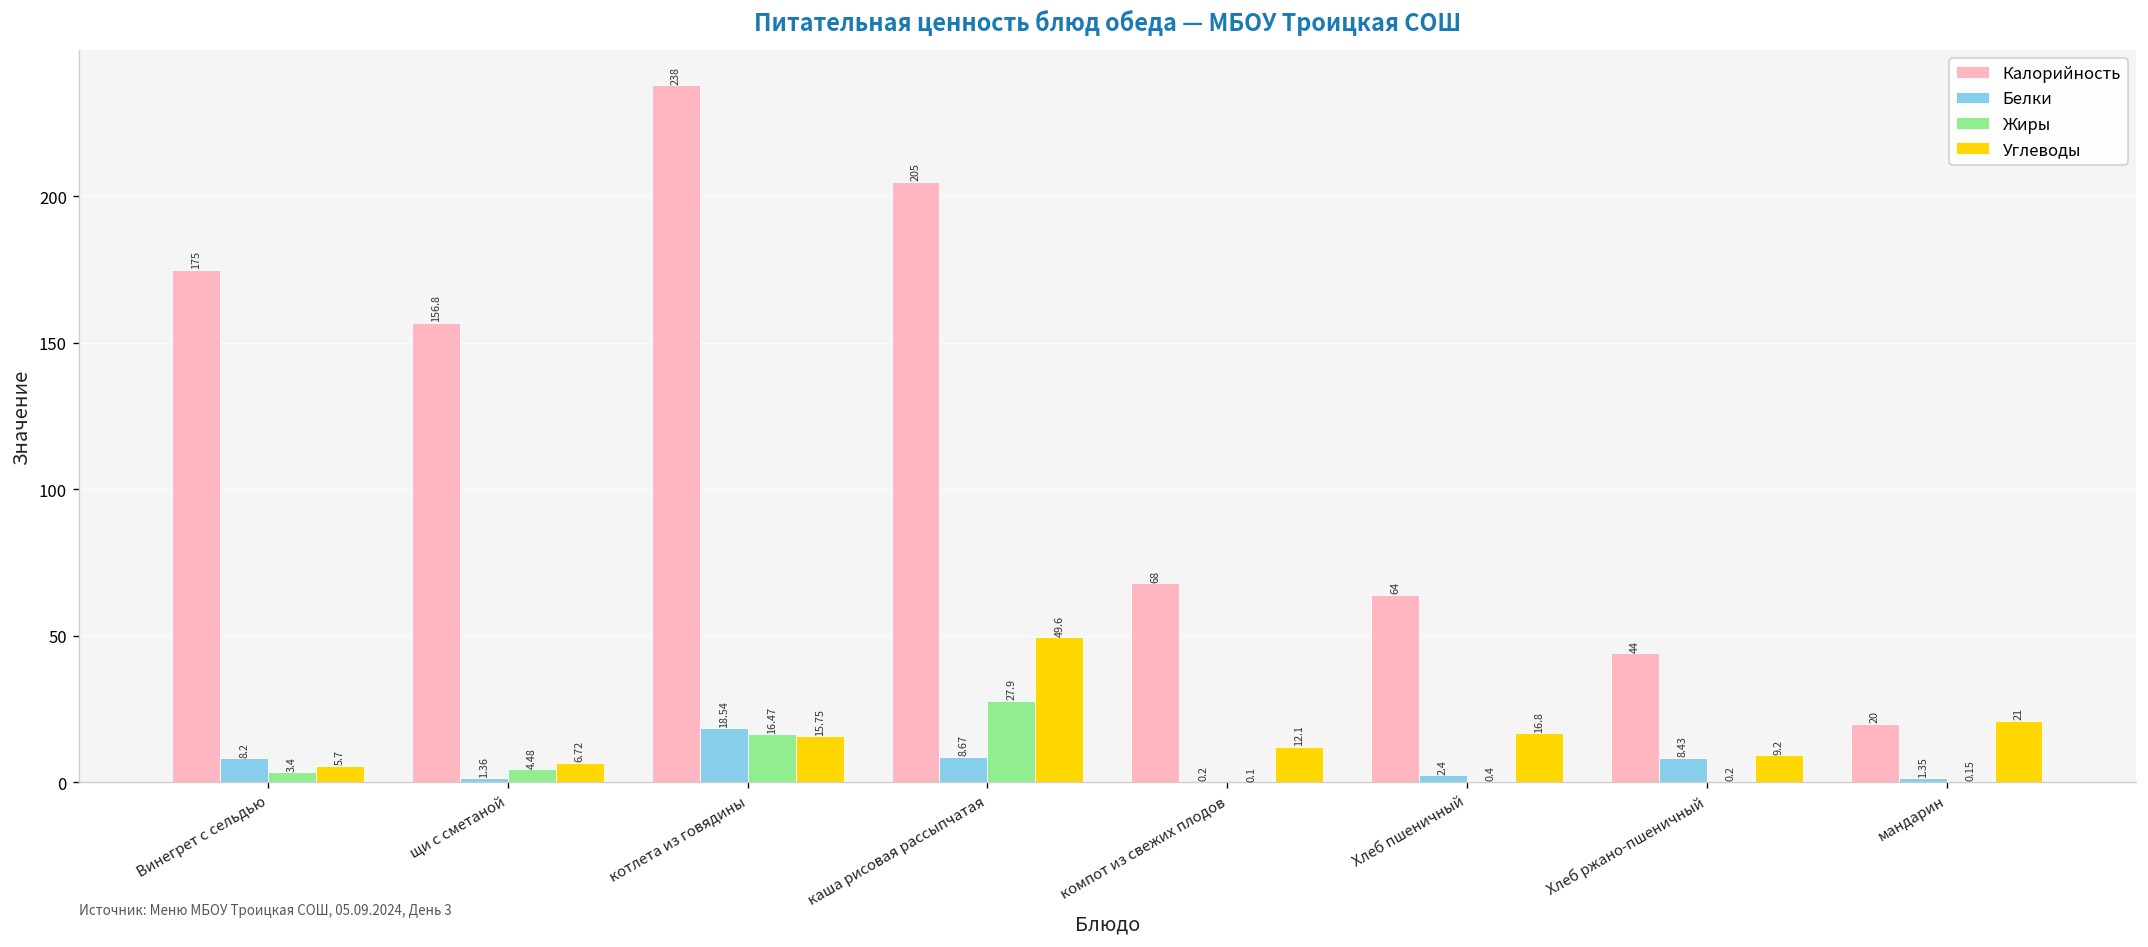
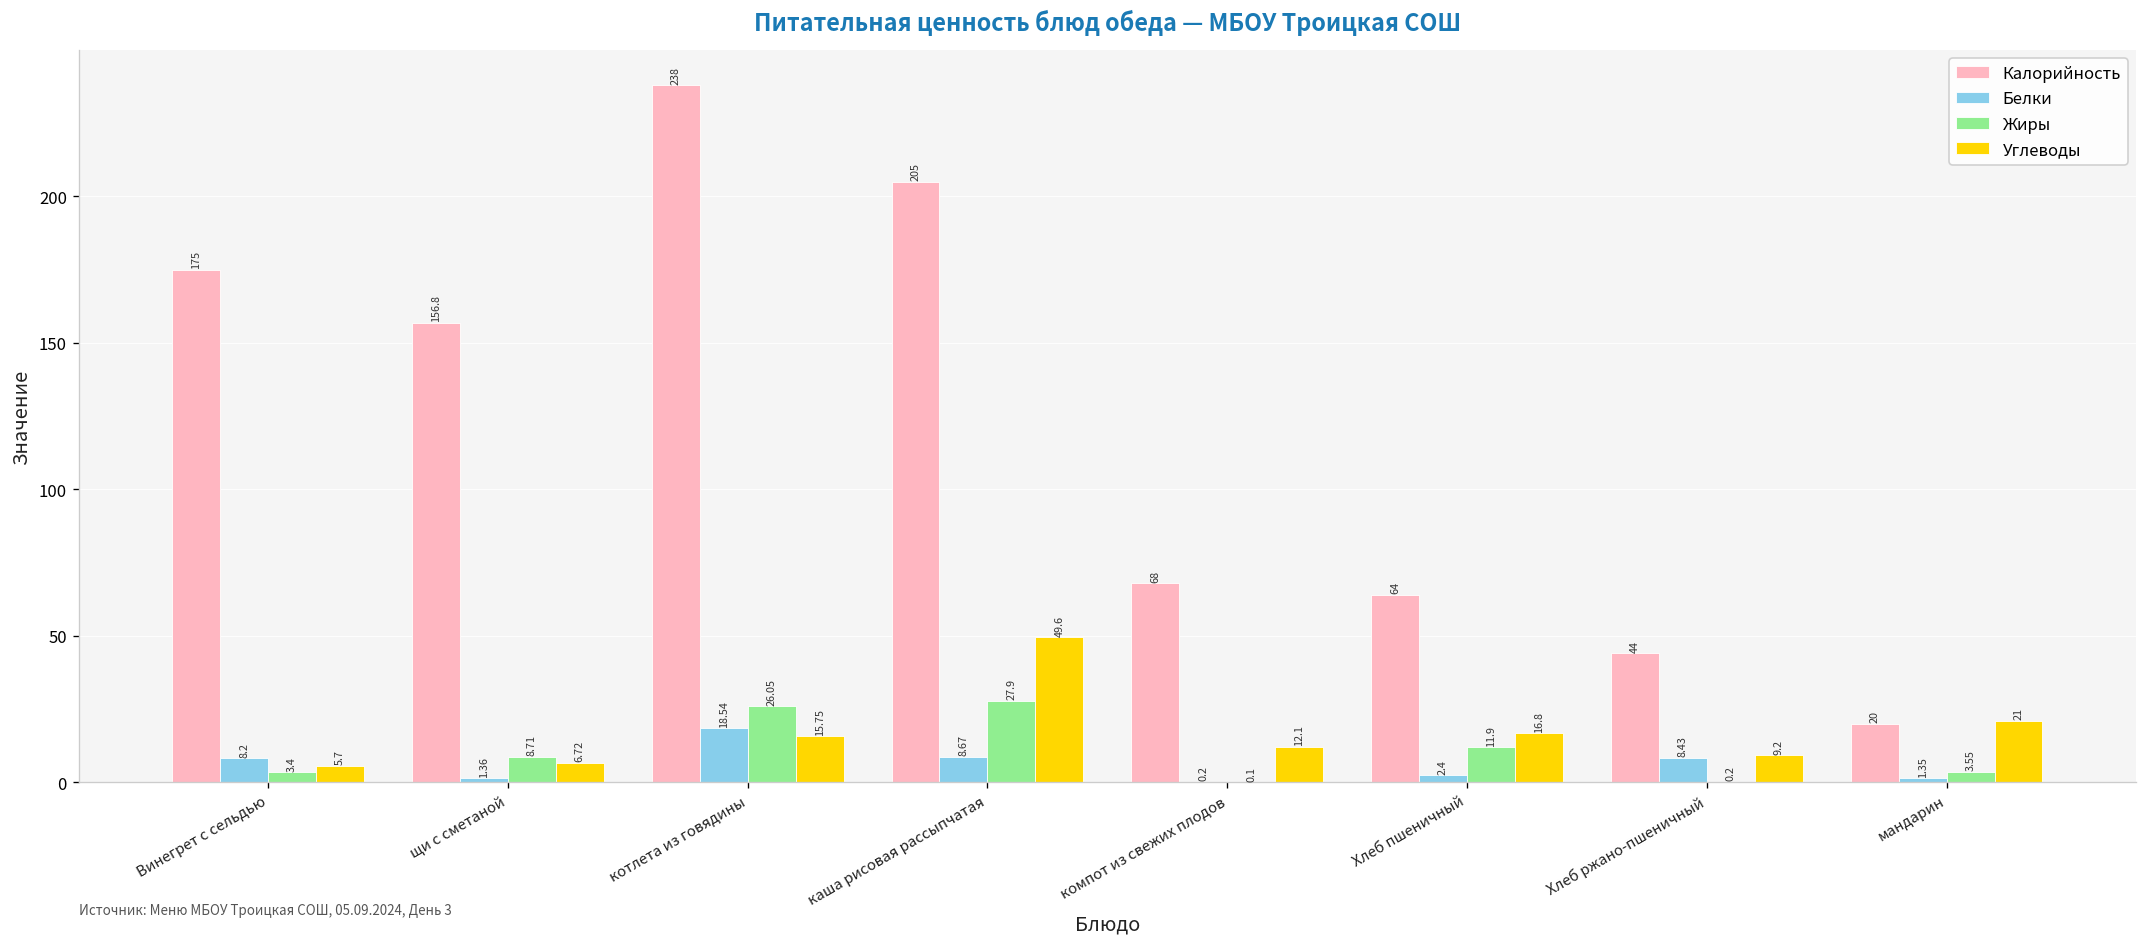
Жиры, щи с сметаной: 4.48 -> 8.71
Жиры, котлета из говядины: 16.47 -> 26.05
Жиры, Хлеб пшеничный: 0.4 -> 11.9
Жиры, мандарин: 0.15 -> 3.55
